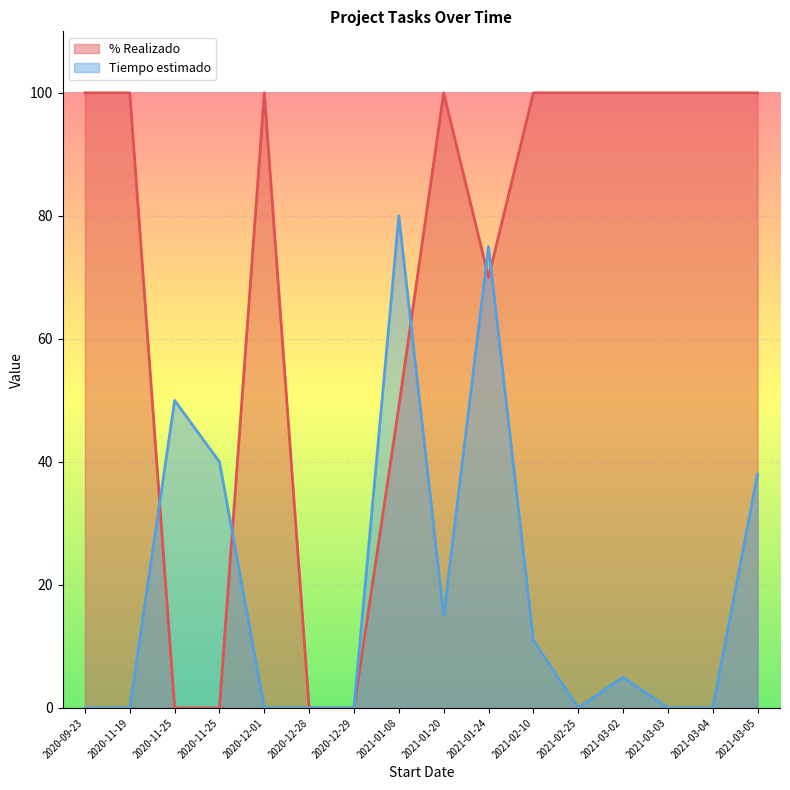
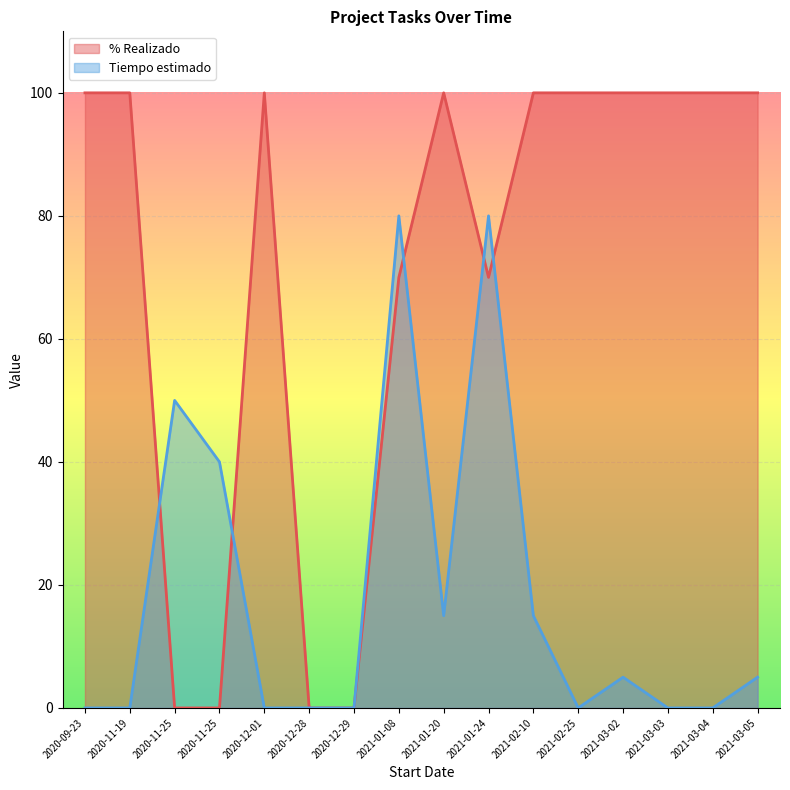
% Realizado, 2021-01-08: 49 -> 70
Tiempo estimado, 2021-01-24: 75 -> 80
Tiempo estimado, 2021-02-10: 11 -> 15
Tiempo estimado, 2021-03-05: 38 -> 5
